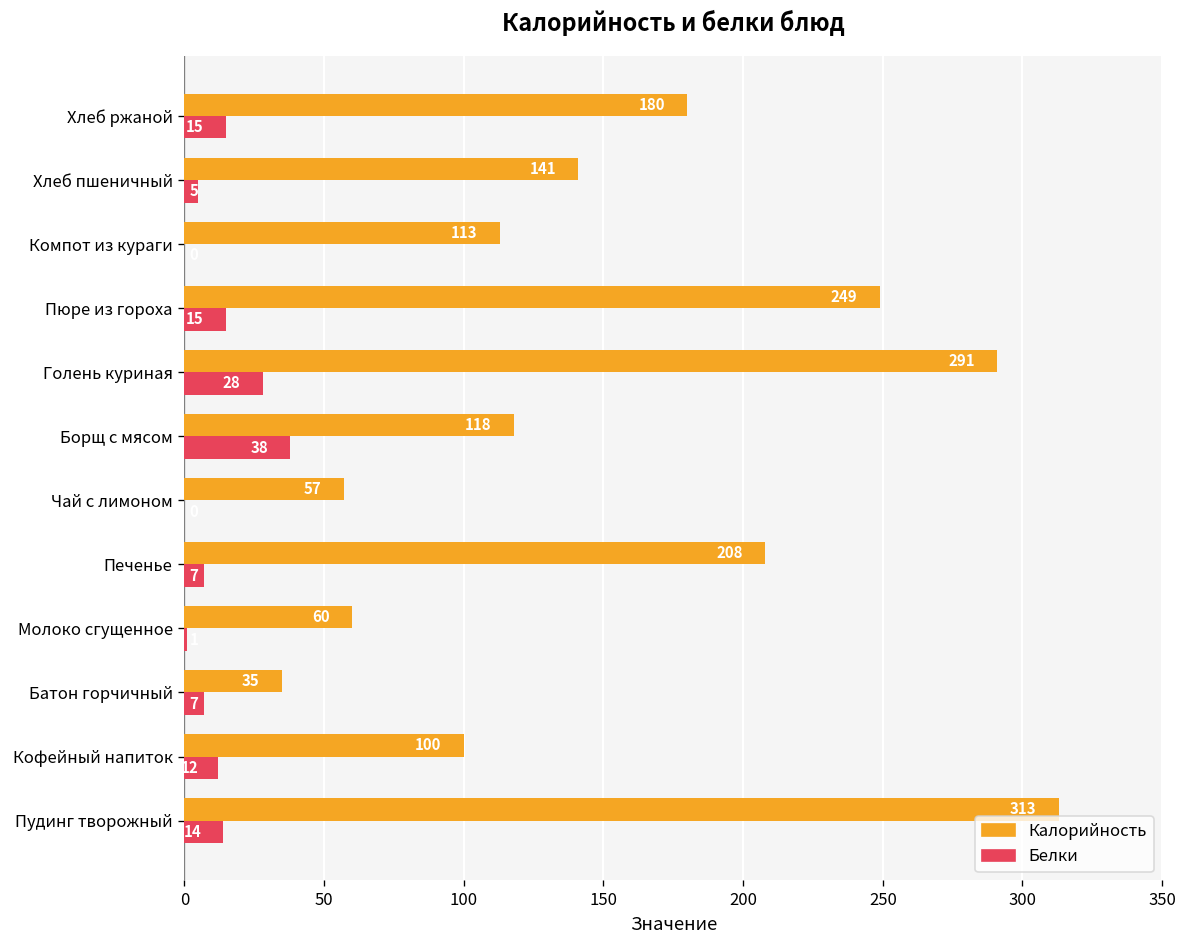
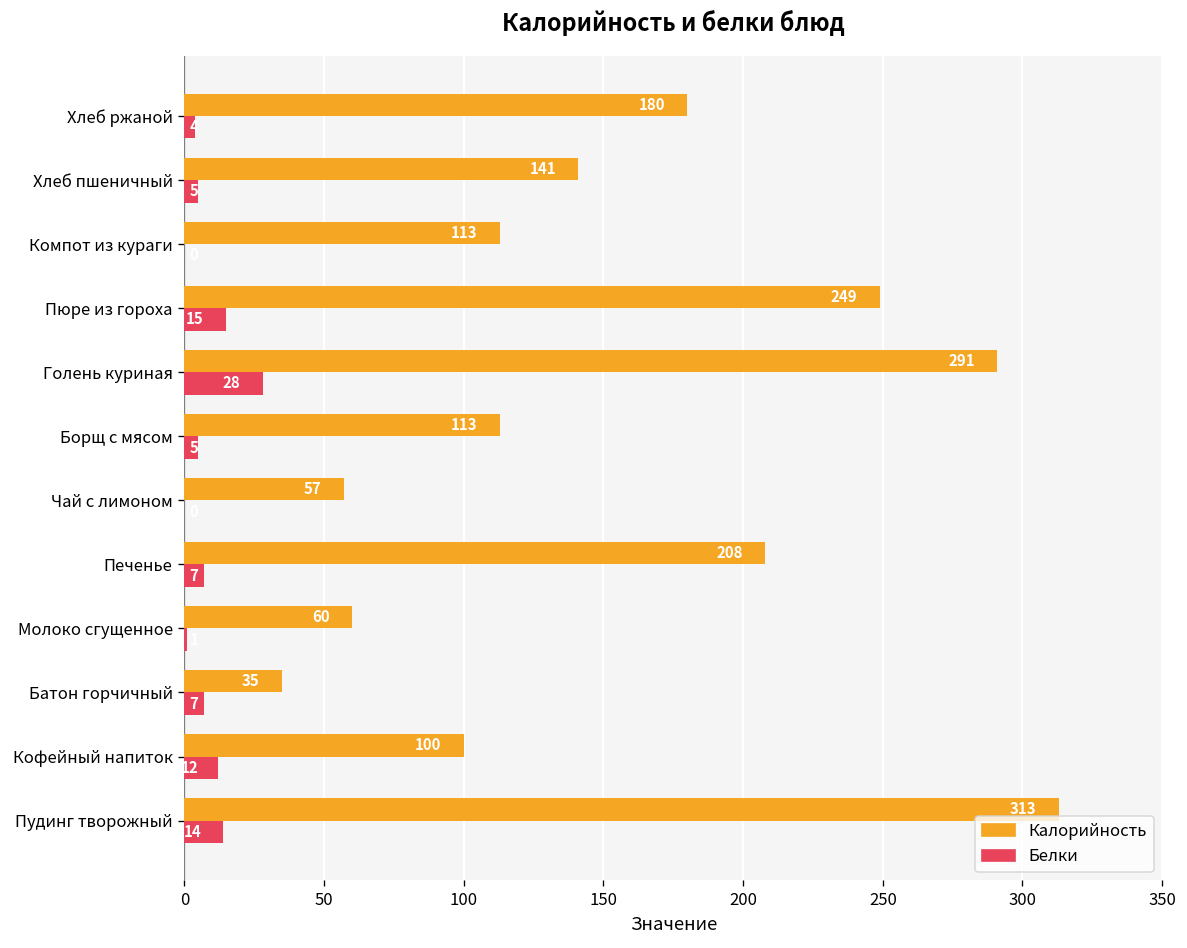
Белки, Хлеб ржаной: 15 -> 4
Калорийность, Борщ с мясом: 118 -> 113
Белки, Борщ с мясом: 38 -> 5
